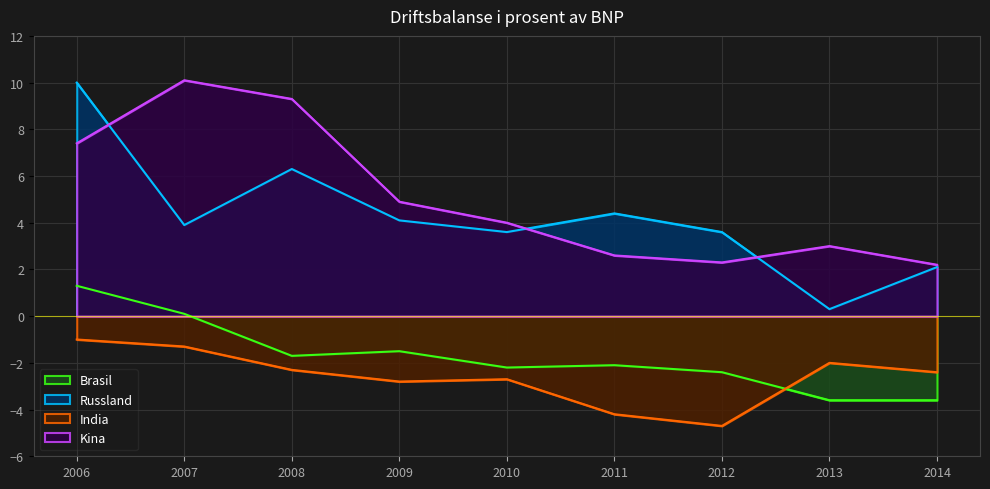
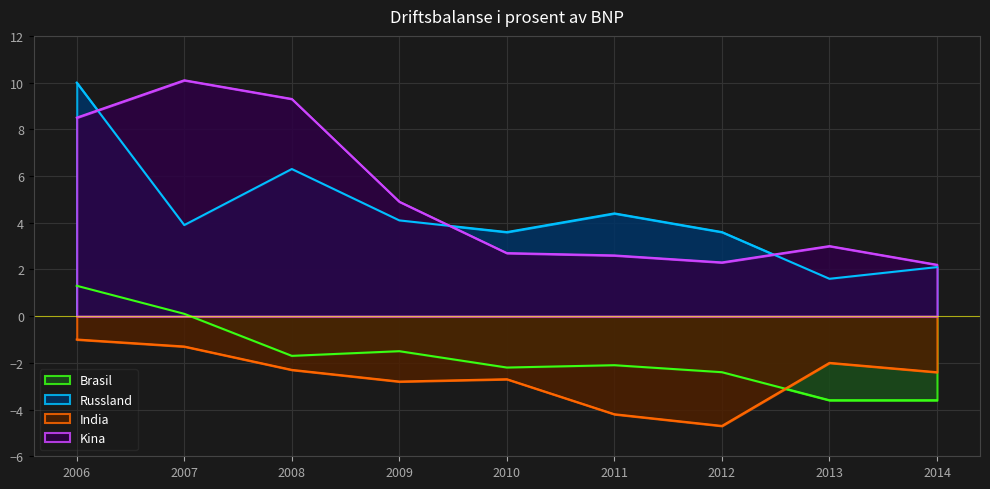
Kina, 2006: 7.4 -> 8.5
Kina, 2010: 4.0 -> 2.7
Russland, 2013: 0.3 -> 1.6
